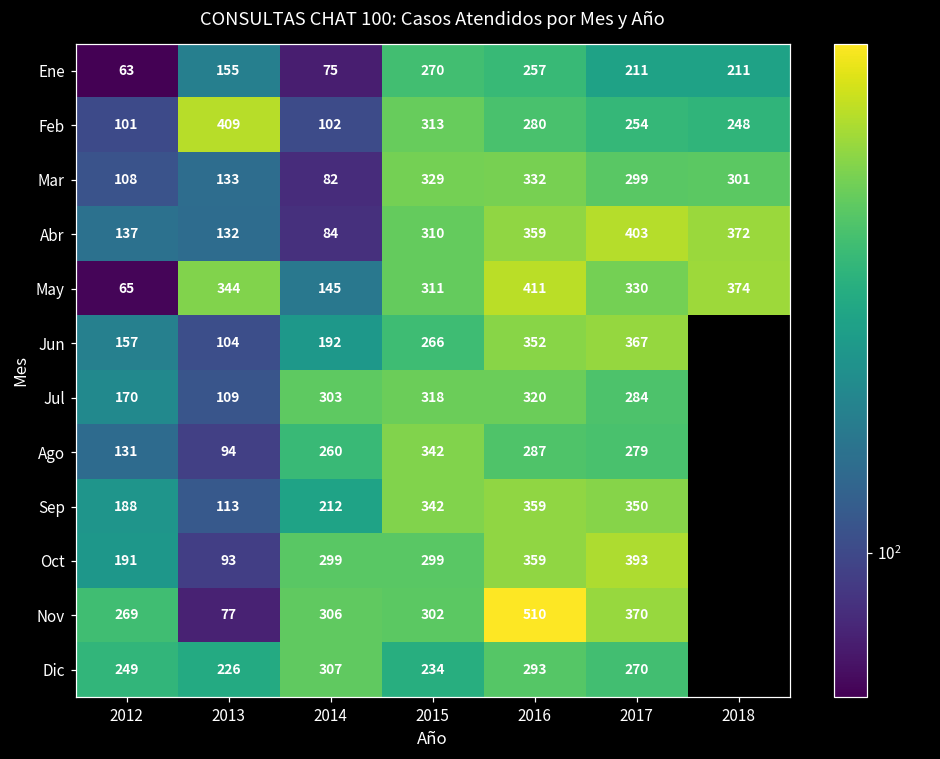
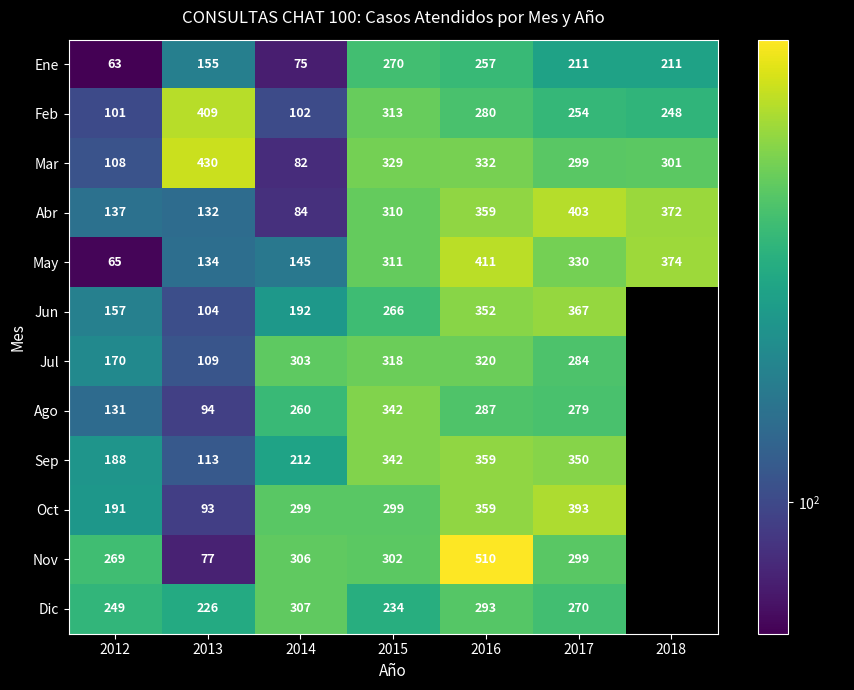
Mar, 2013: 133 -> 430
May, 2013: 344 -> 134
Nov, 2017: 370 -> 299
